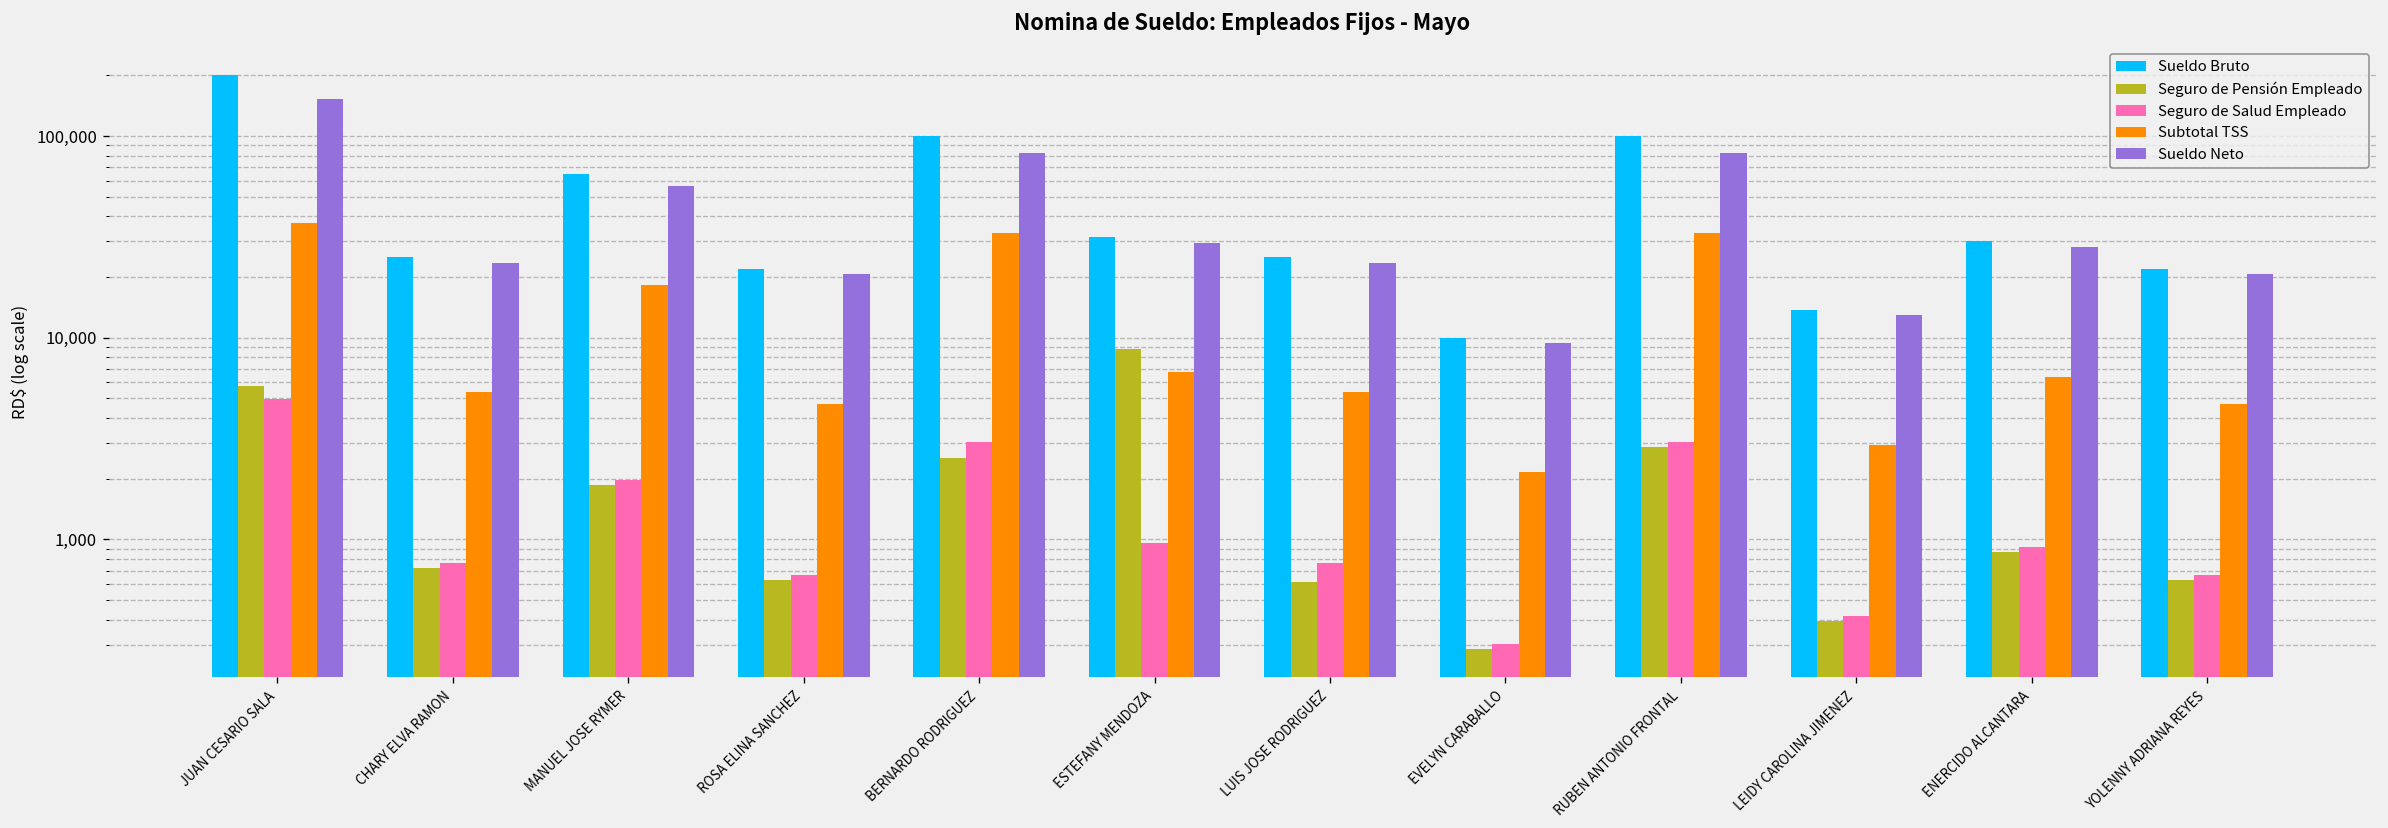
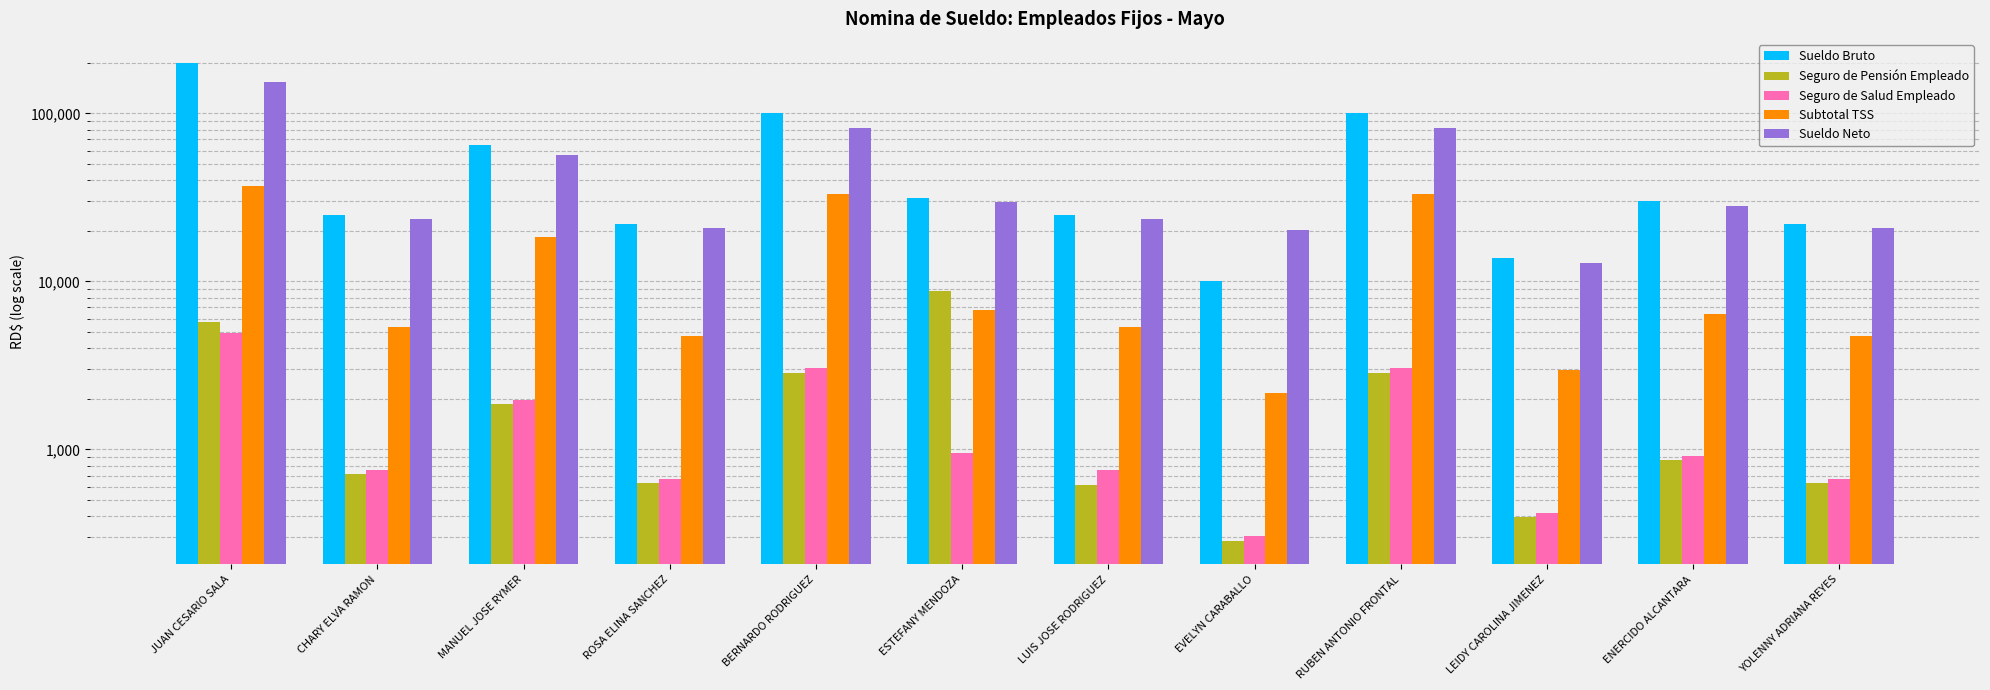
Seguro de Pensión Empleado, BERNARDO RODRIGUEZ: 2,500 -> 2,900
Sueldo Neto, EVELYN CARABALLO: 9,000 -> 20,000
